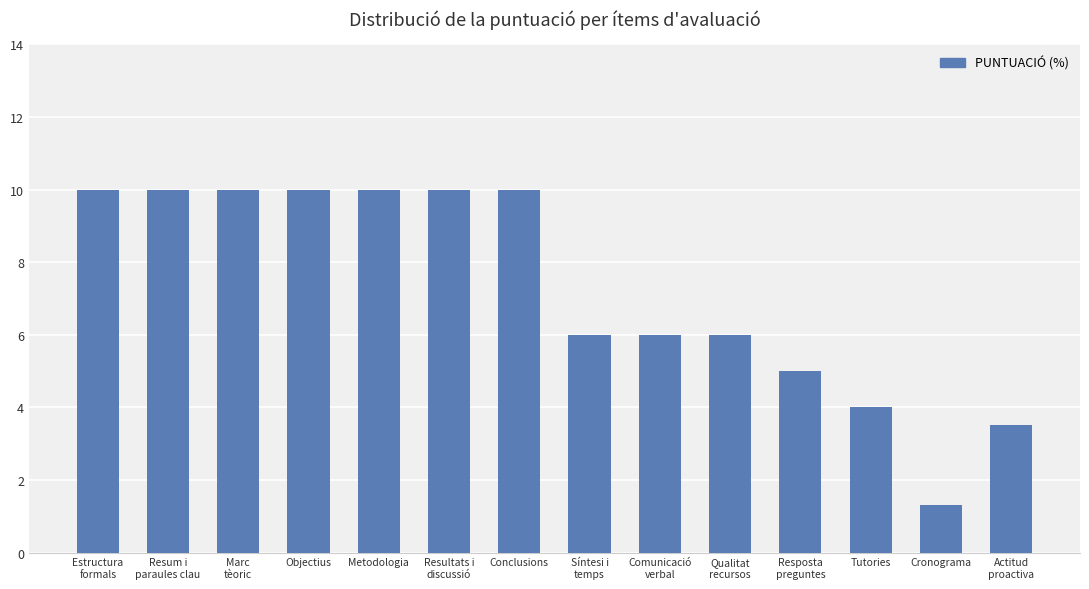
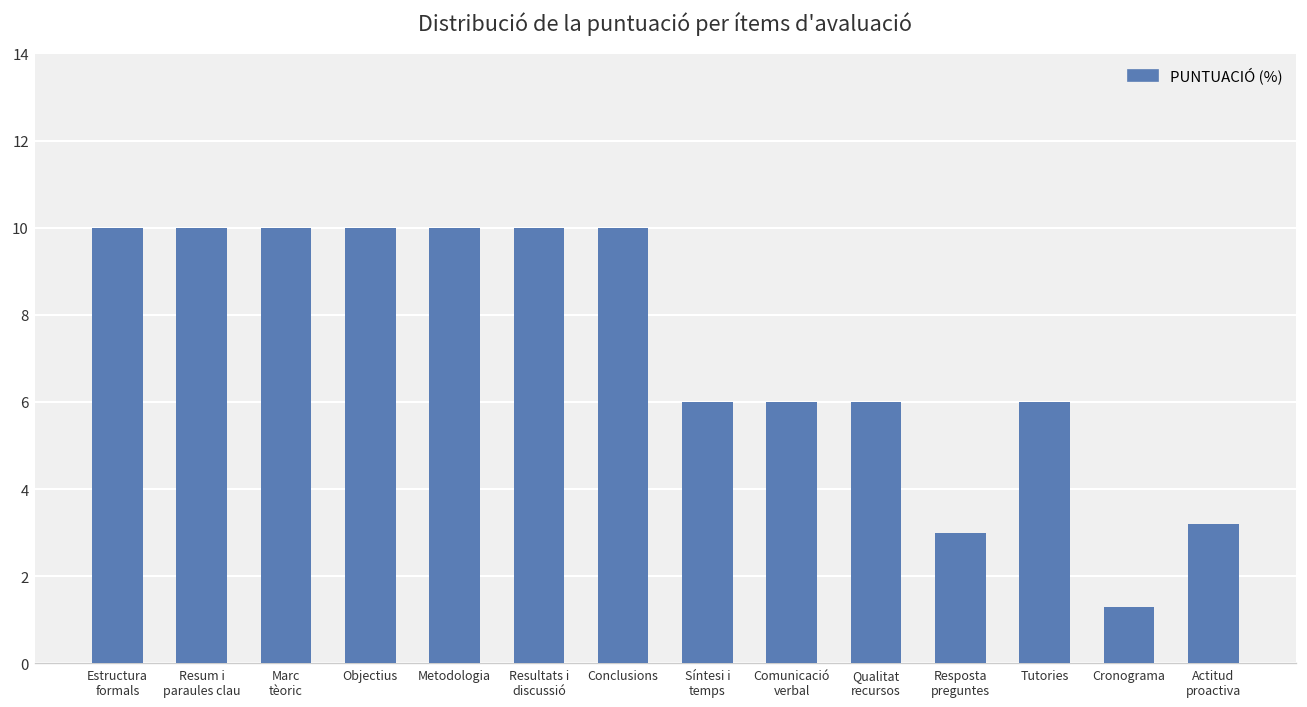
Resposta preguntes: 5 -> 3
Tutories: 4 -> 6
Actitud proactiva: 3.5 -> 3.2
